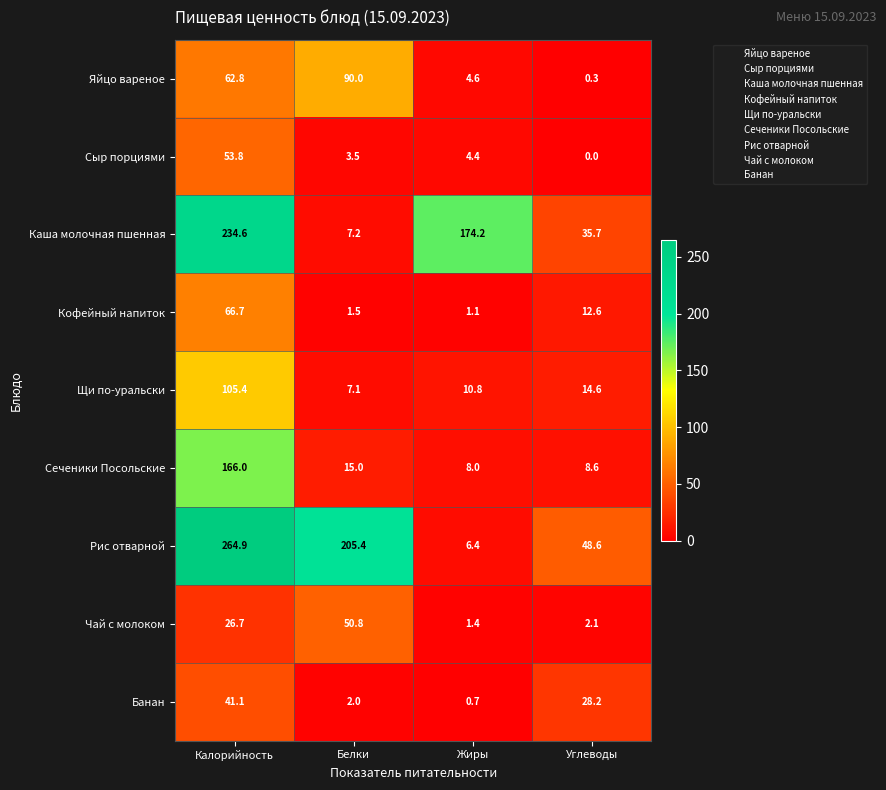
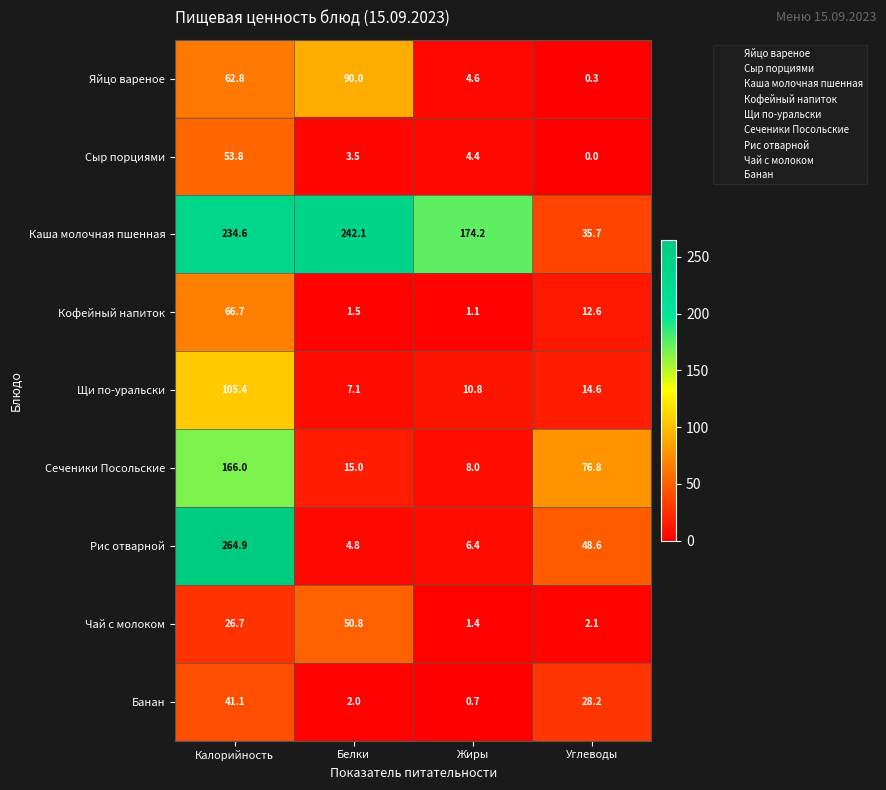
Каша молочная пшенная, Белки: 7.2 -> 242.1
Сеченики Посольские, Углеводы: 8.6 -> 76.8
Рис отварной, Белки: 205.4 -> 4.8
